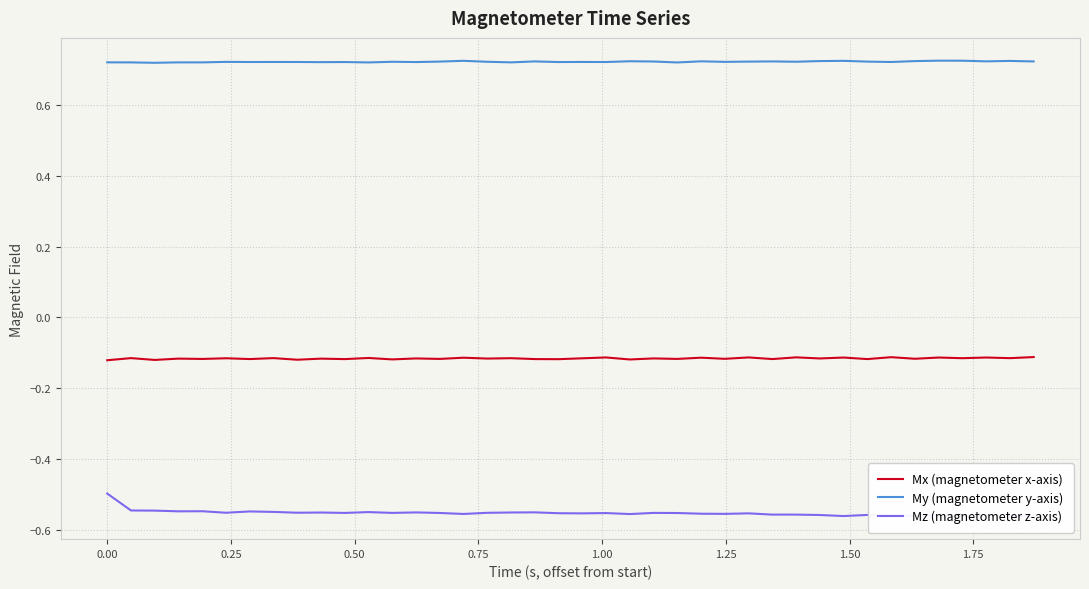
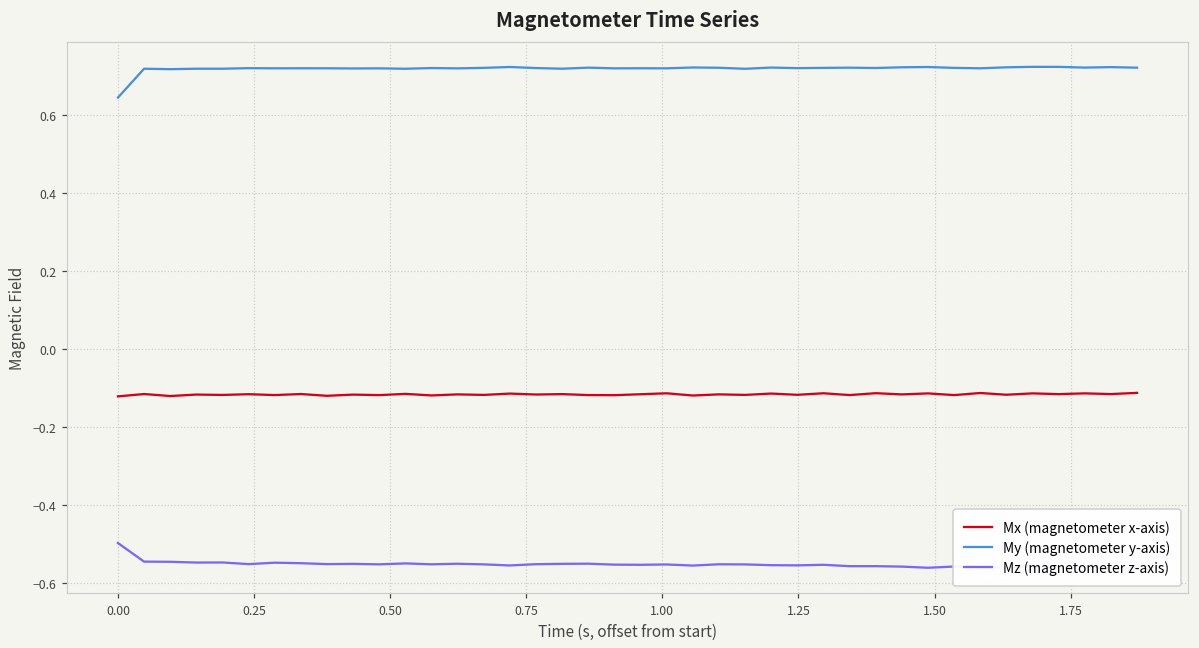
My (magnetometer y-axis), 0.00: 0.72 -> 0.65
